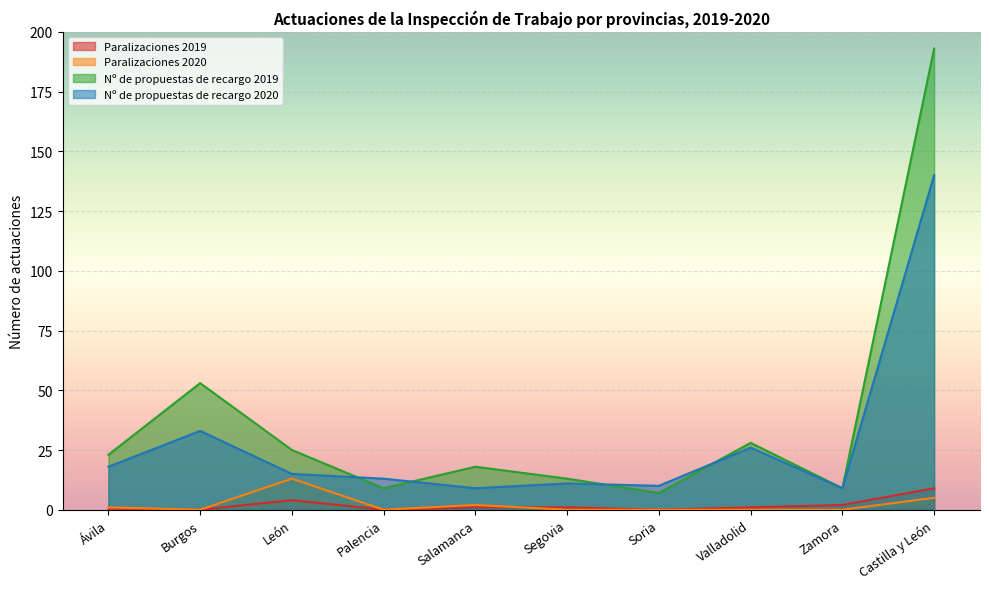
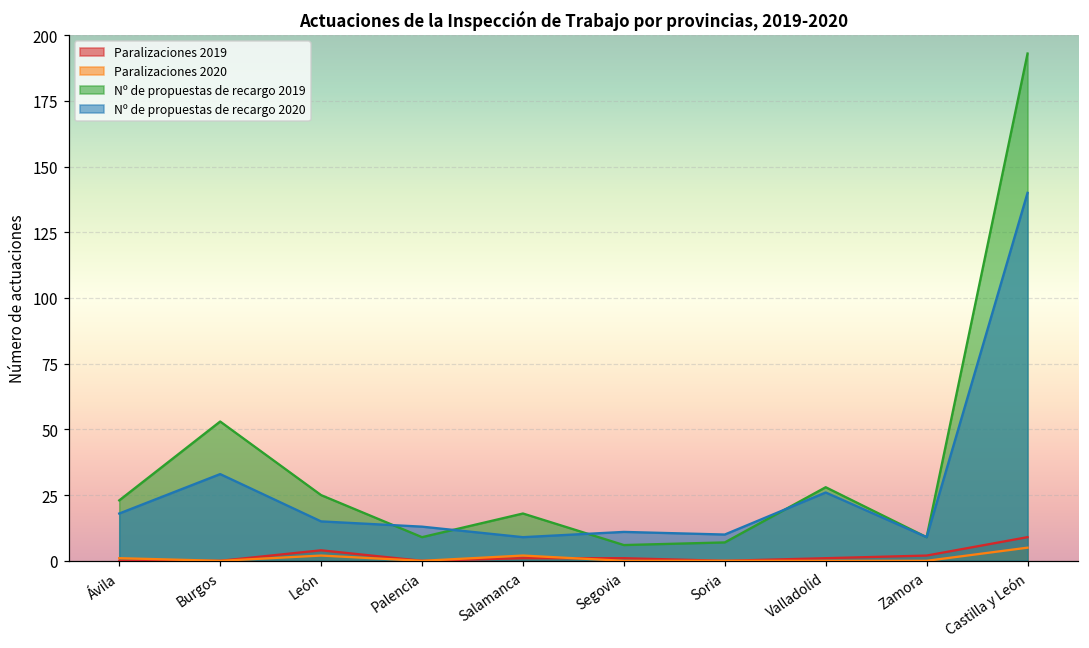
Paralizaciones 2020, León: 13 -> 2
Nº de propuestas de recargo 2019, Segovia: 13 -> 6
